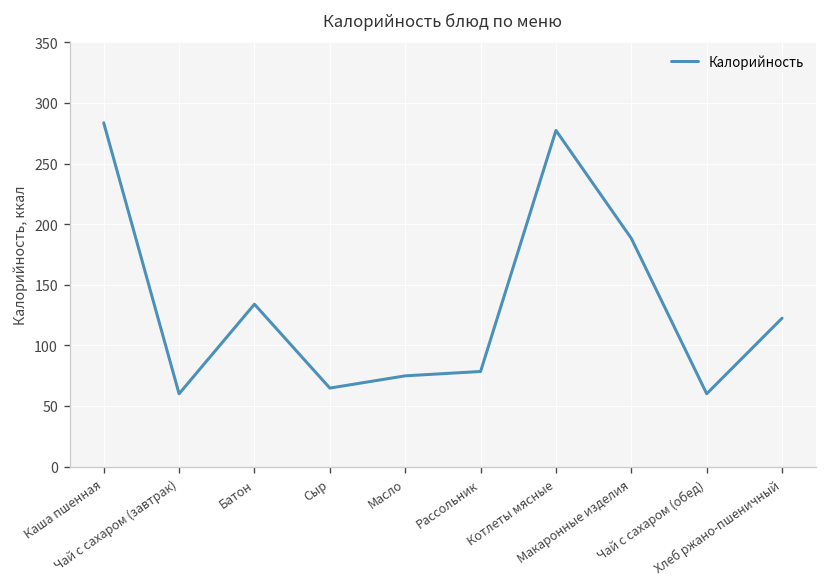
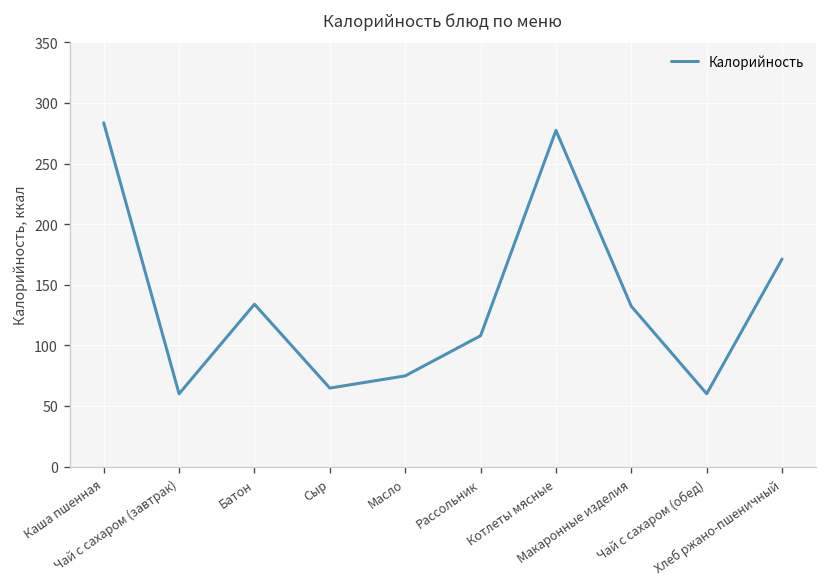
Рассольник: 78 -> 108
Макаронные изделия: 188 -> 132
Хлеб ржано-пшеничный: 122 -> 171
